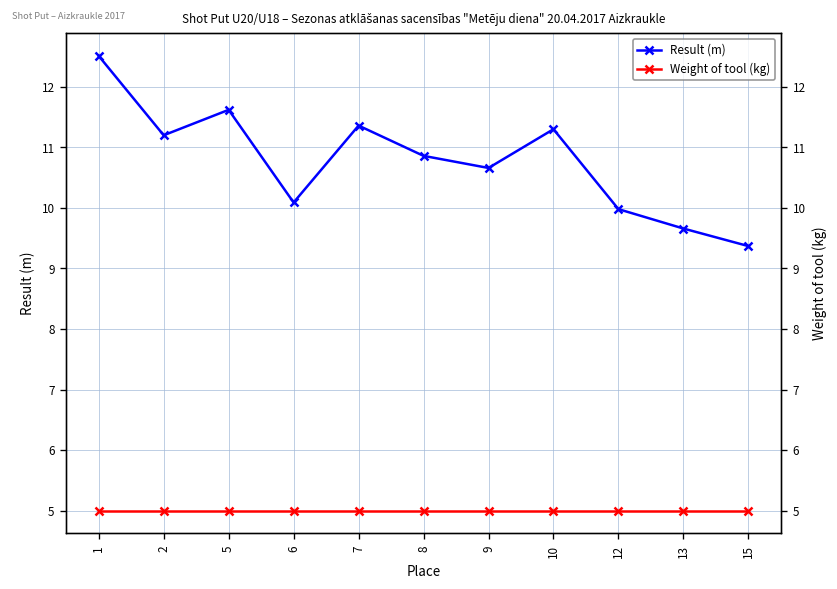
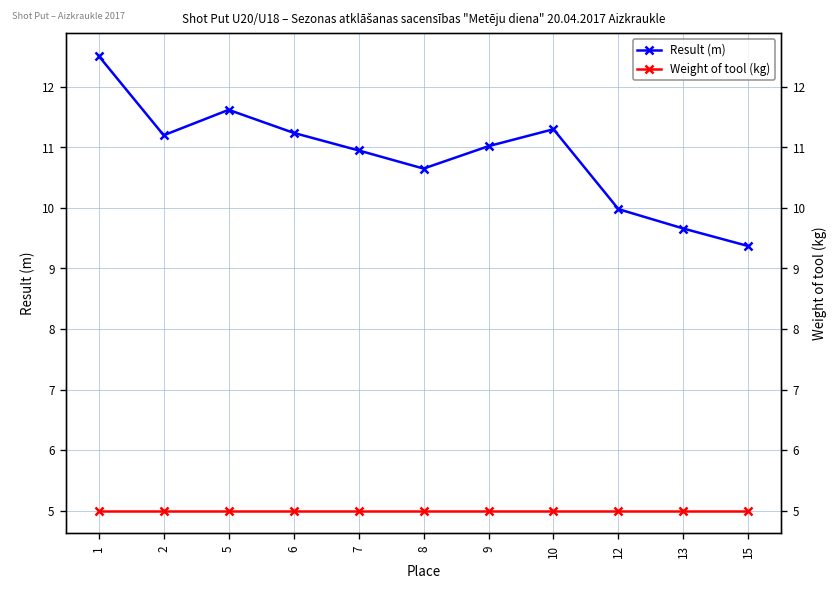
Result (m), 6: 10.1 -> 11.2
Result (m), 7: 11.4 -> 11.0
Result (m), 8: 10.9 -> 10.7
Result (m), 9: 10.7 -> 11.0
